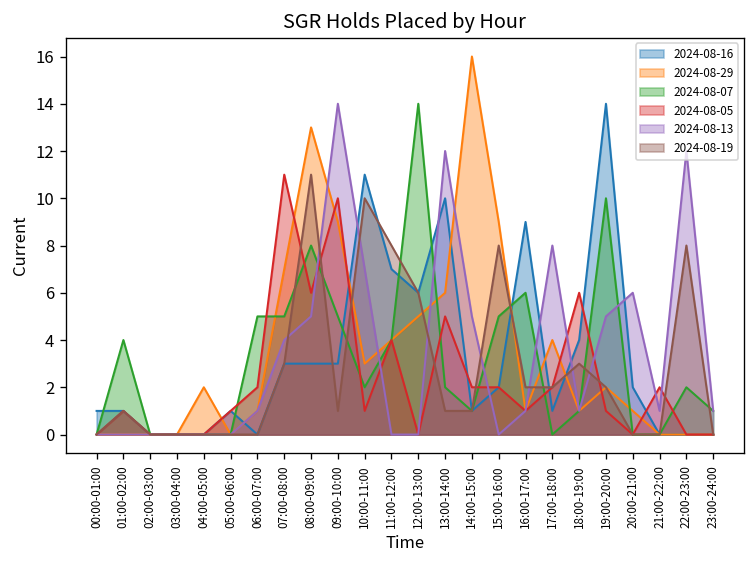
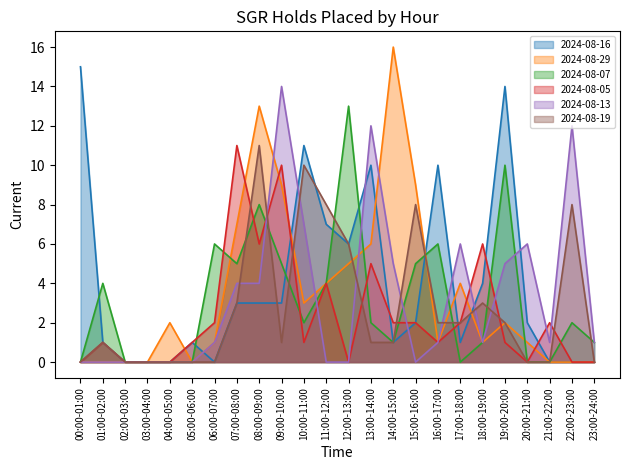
2024-08-16, 00:00-01:00: 1 -> 15
2024-08-07, 06:00-07:00: 5 -> 6
2024-08-13, 08:00-09:00: 5 -> 4
2024-08-07, 12:00-13:00: 14 -> 13
2024-08-16, 16:00-17:00: 9 -> 10
2024-08-13, 17:00-18:00: 8 -> 6
